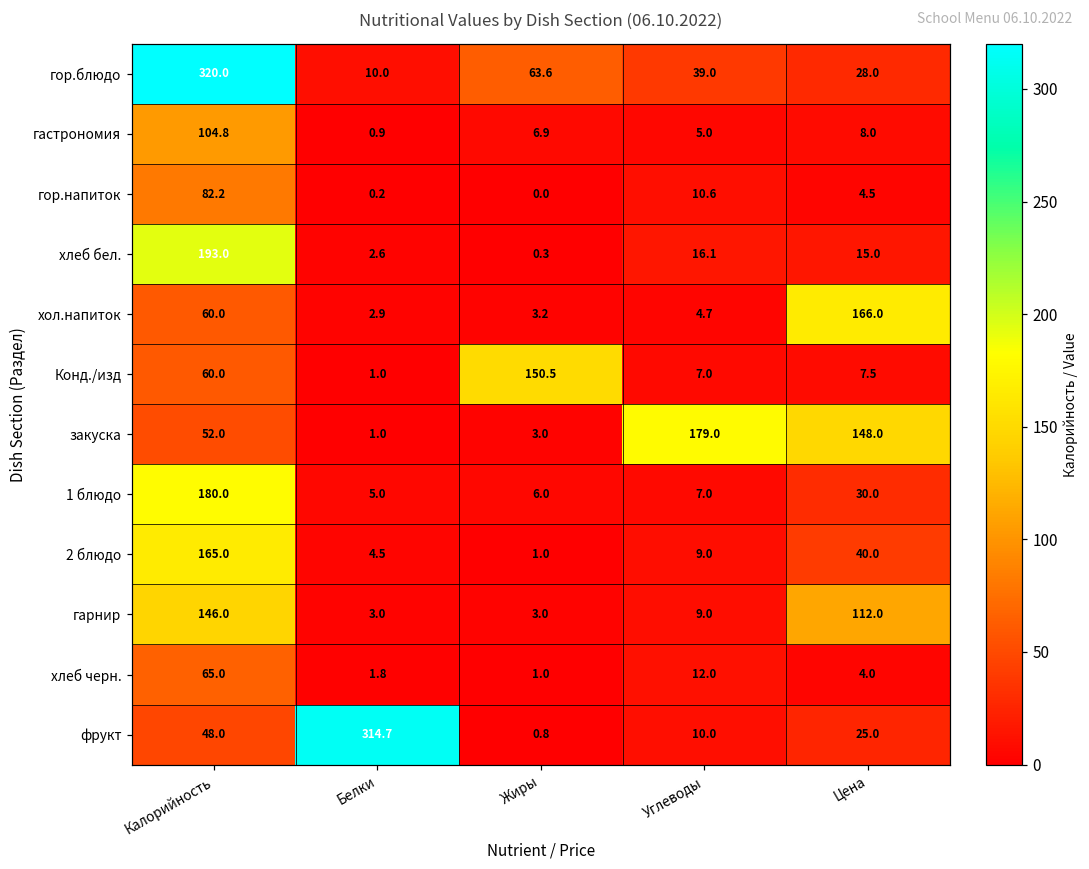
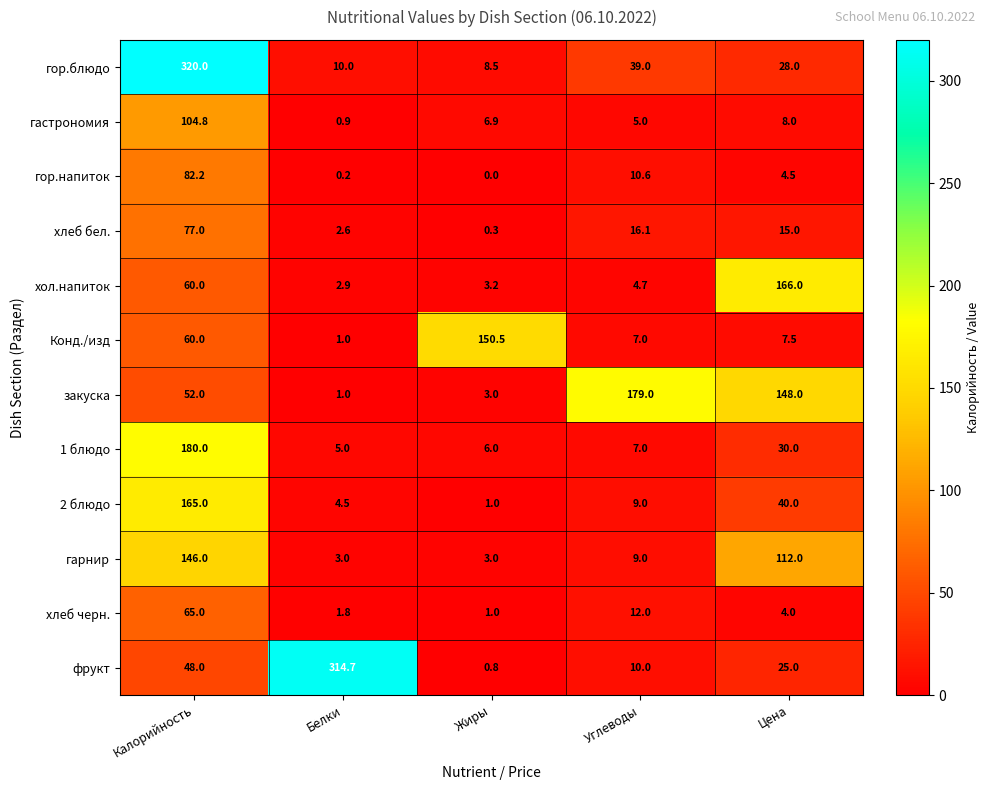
гор.блюдо, Жиры: 63.6 -> 8.5
хлеб бел., Калорийность: 193.0 -> 77.0
